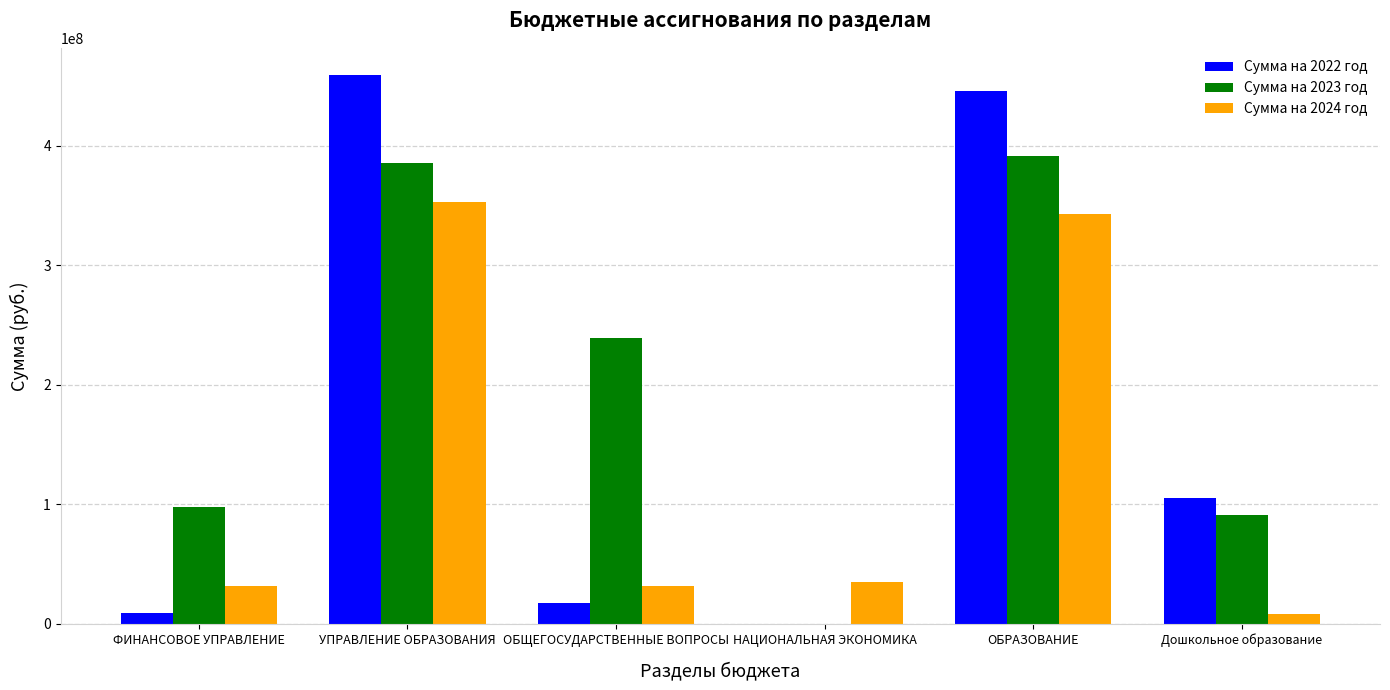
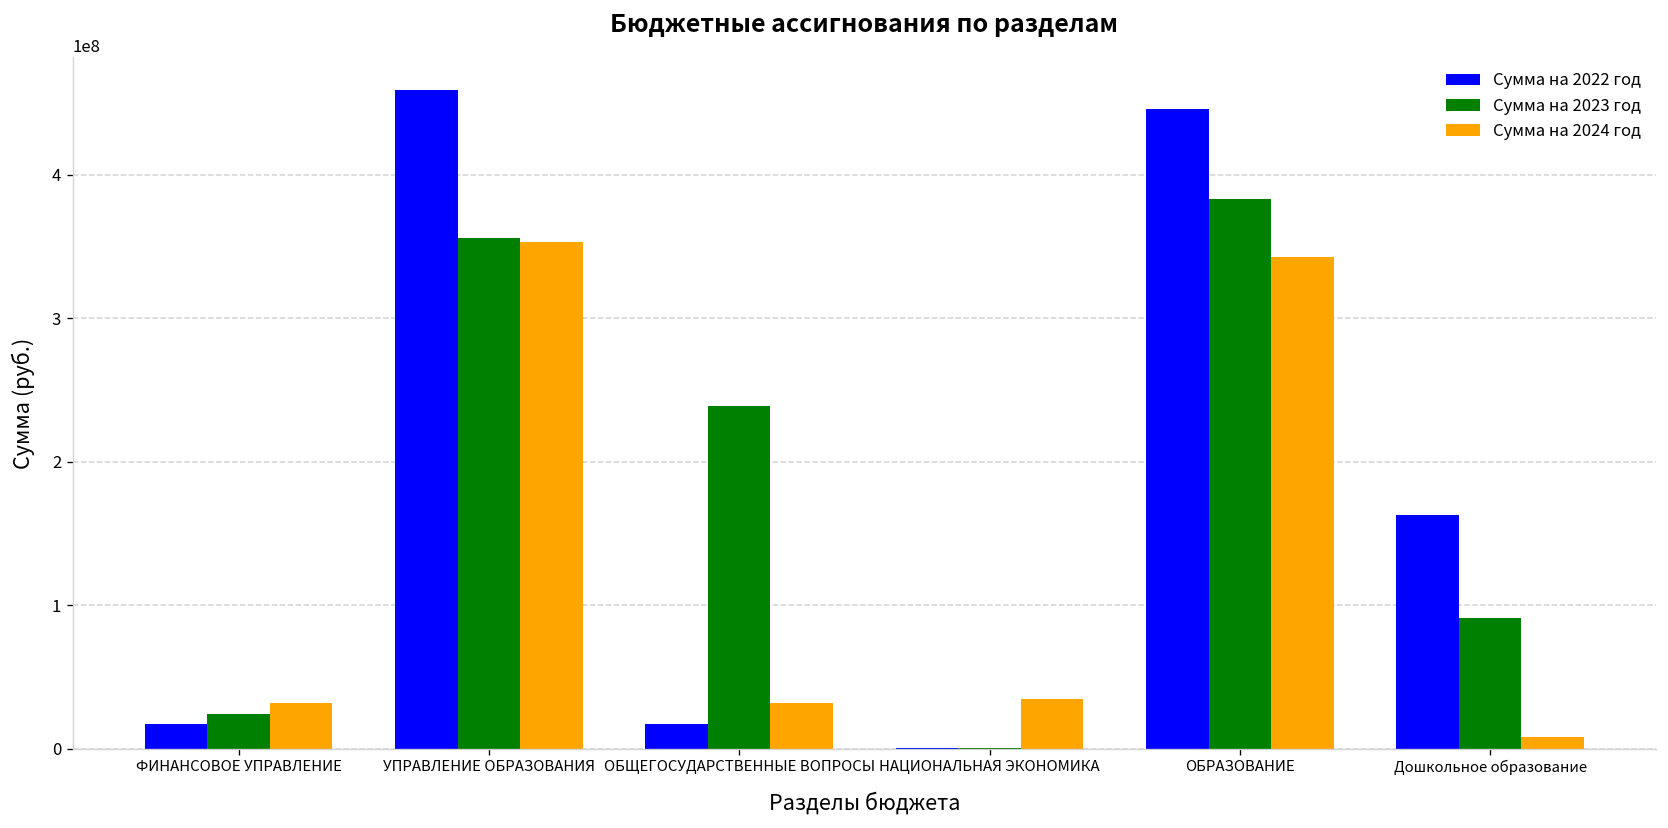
Сумма на 2022 год, ФИНАНСОВОЕ УПРАВЛЕНИЕ: 9000000 -> 17000000
Сумма на 2023 год, ФИНАНСОВОЕ УПРАВЛЕНИЕ: 97000000 -> 24000000
Сумма на 2023 год, УПРАВЛЕНИЕ ОБРАЗОВАНИЯ: 385000000 -> 356000000
Сумма на 2023 год, ОБРАЗОВАНИЕ: 391000000 -> 383000000
Сумма на 2022 год, Дошкольное образование: 105000000 -> 163000000
